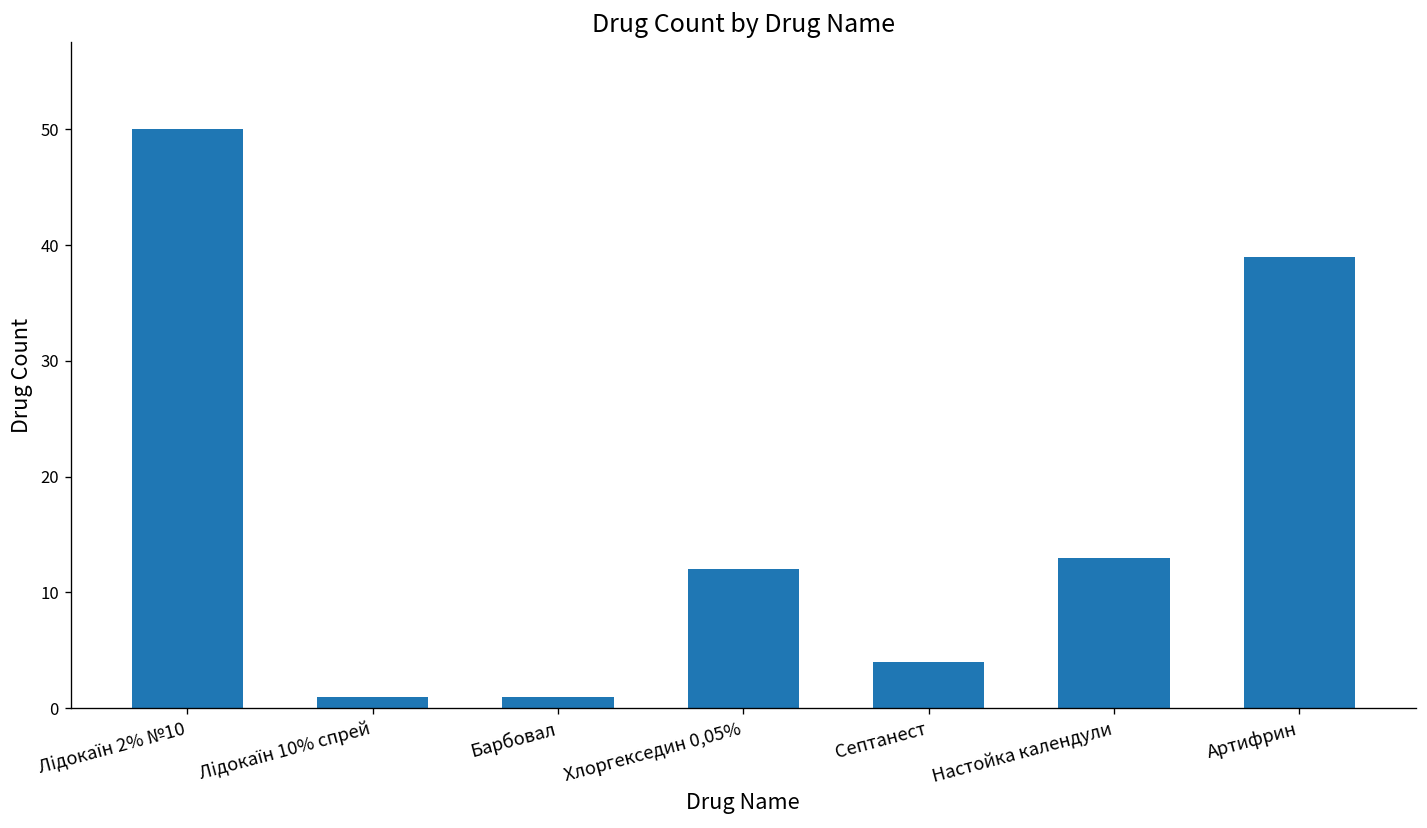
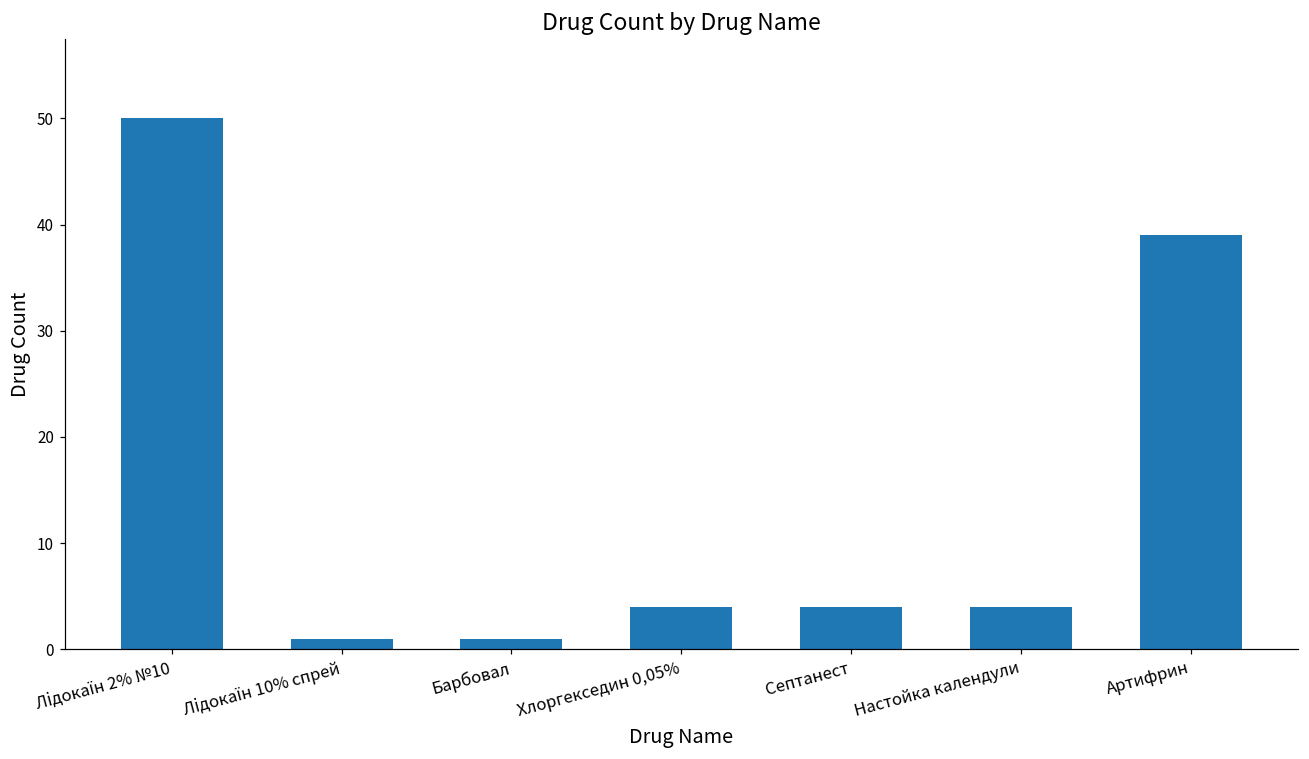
Хлоргекседин 0,05%: 12 -> 4
Настойка календули: 13 -> 4
